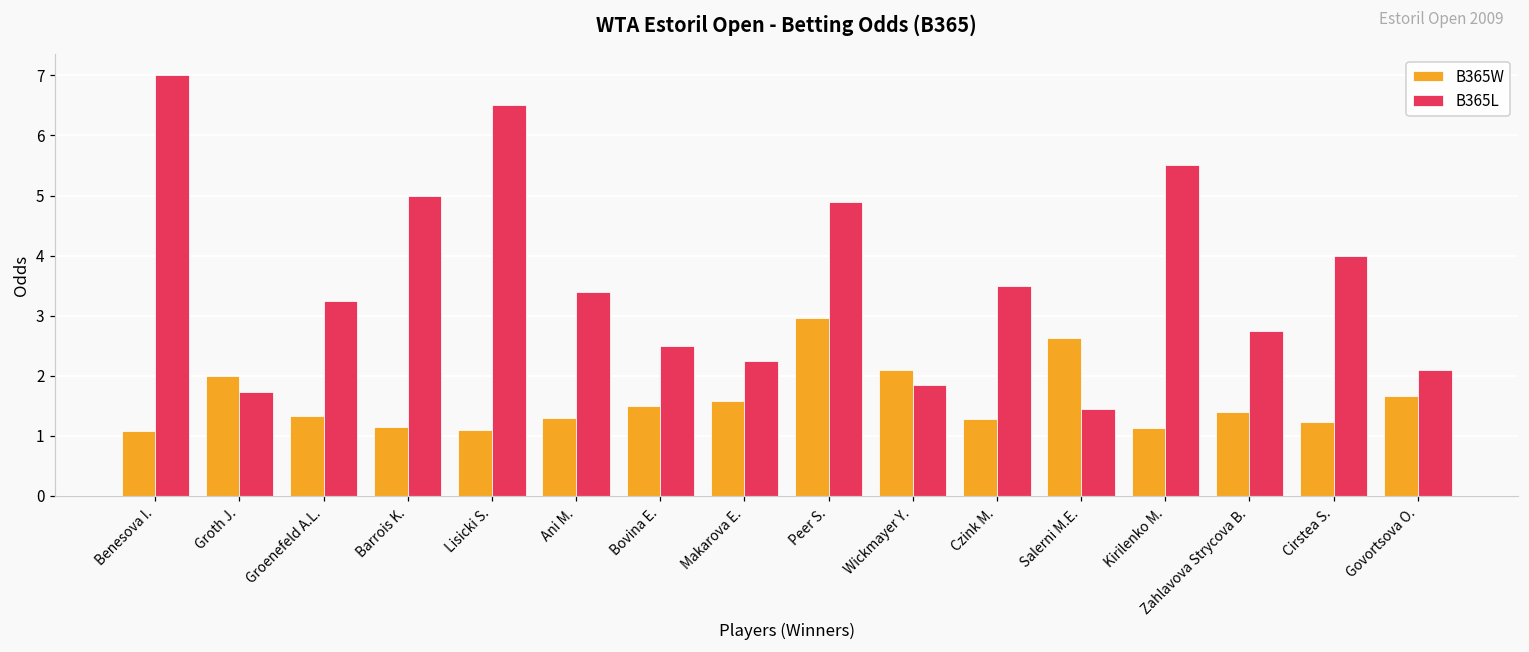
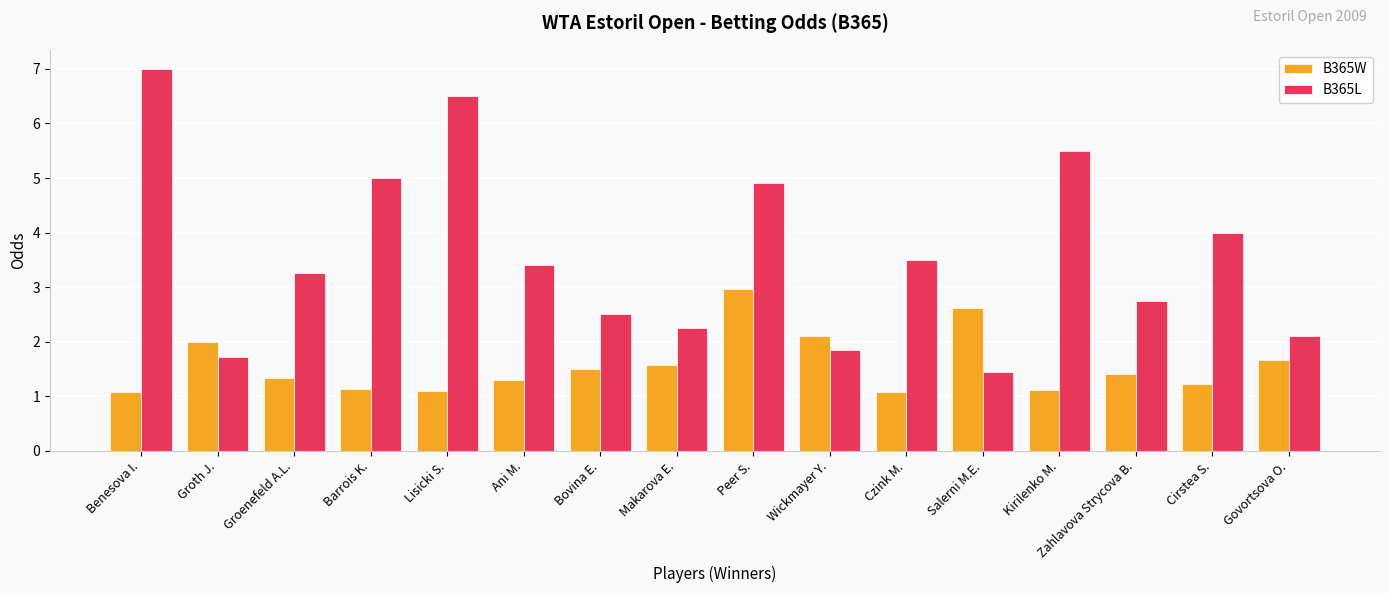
B365W, Czink M.: 1.3 -> 1.1
